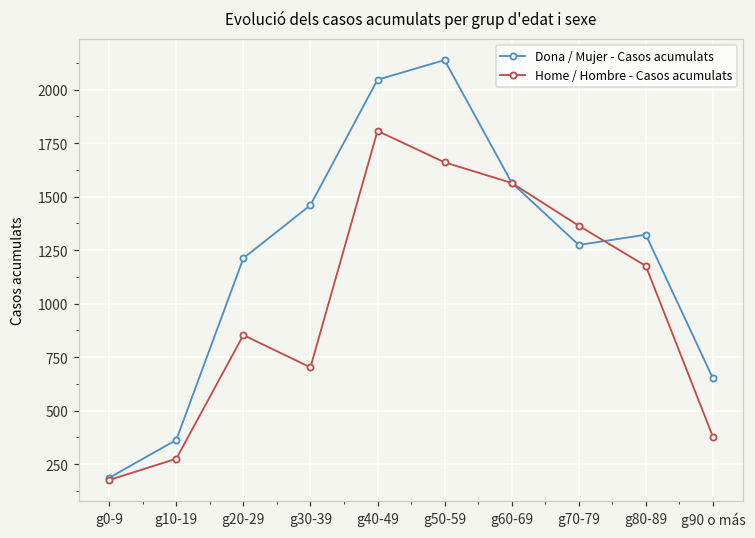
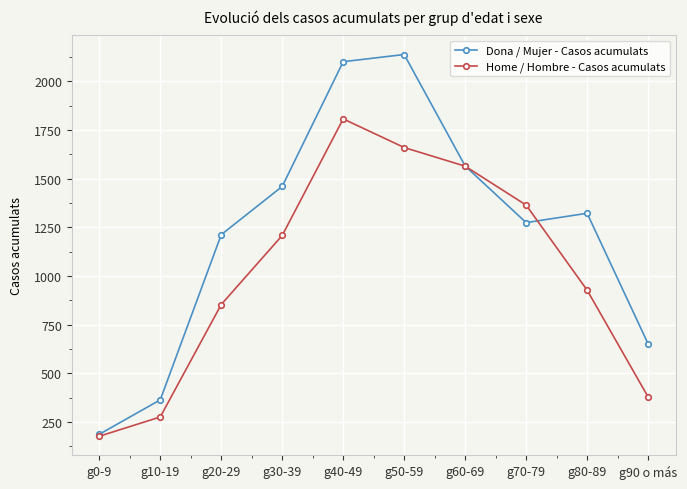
Home / Hombre - Casos acumulats, g30-39: 700 -> 1210
Dona / Mujer - Casos acumulats, g40-49: 2050 -> 2100
Home / Hombre - Casos acumulats, g80-89: 1180 -> 930
